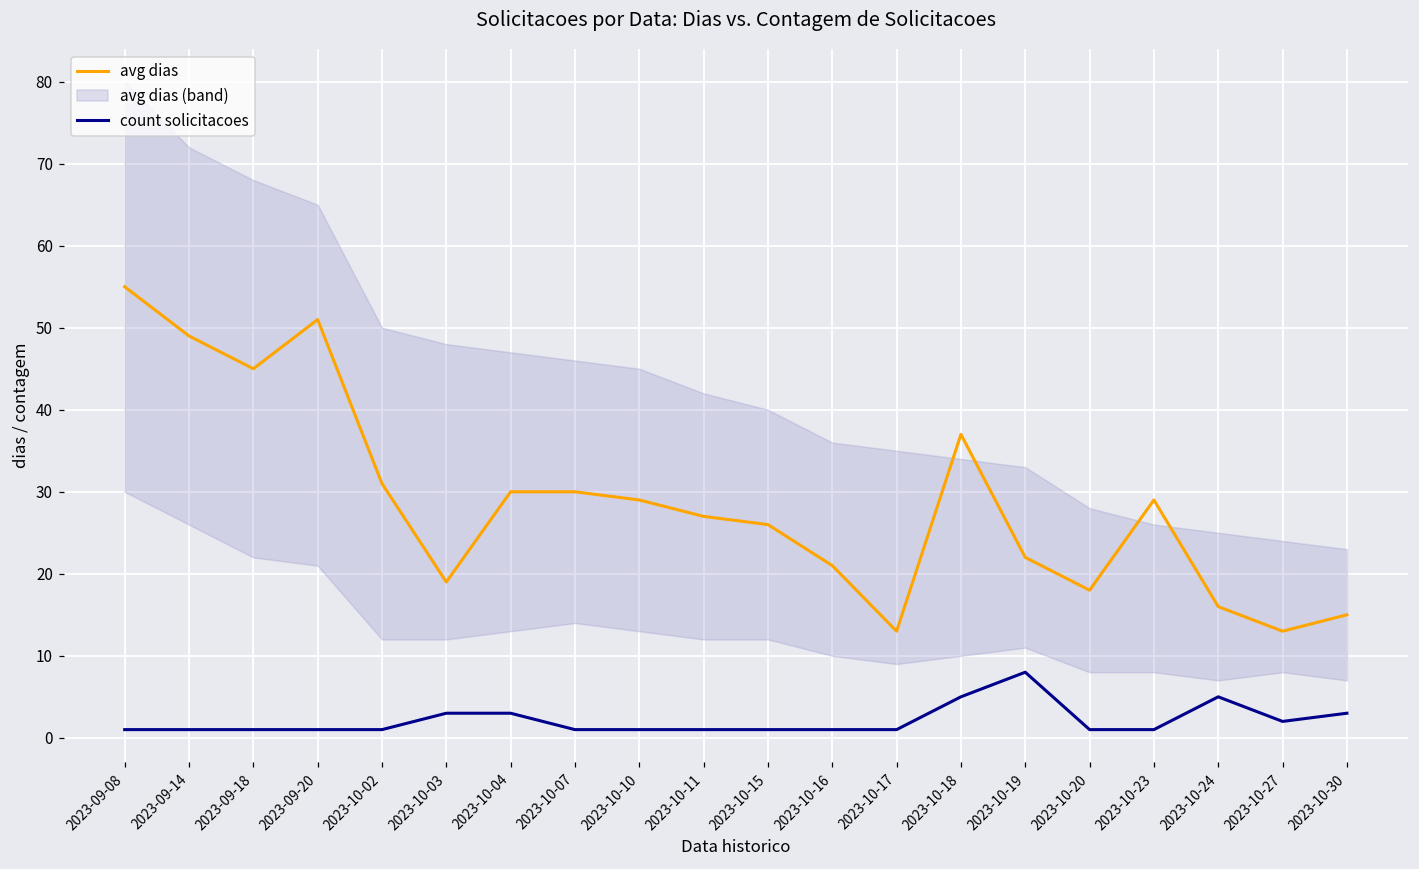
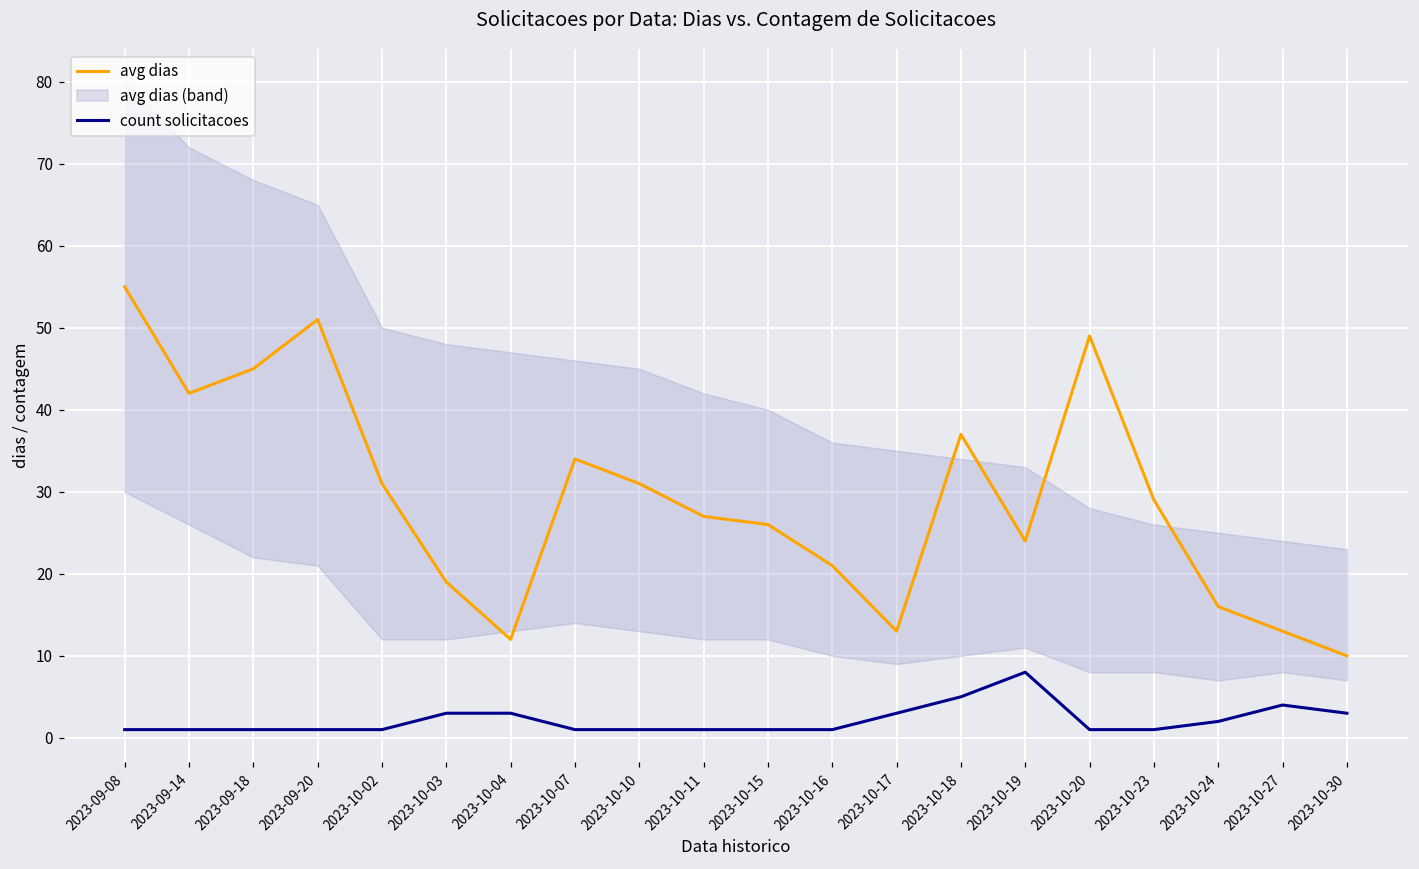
avg dias, 2023-09-14: 49 -> 42
avg dias, 2023-10-04: 30 -> 12
avg dias, 2023-10-07: 30 -> 34
avg dias, 2023-10-10: 29 -> 31
count solicitacoes, 2023-10-17: 1 -> 3
avg dias, 2023-10-19: 22 -> 24
avg dias, 2023-10-20: 18 -> 49
count solicitacoes, 2023-10-24: 5 -> 2
count solicitacoes, 2023-10-27: 2 -> 4
avg dias, 2023-10-30: 15 -> 10
